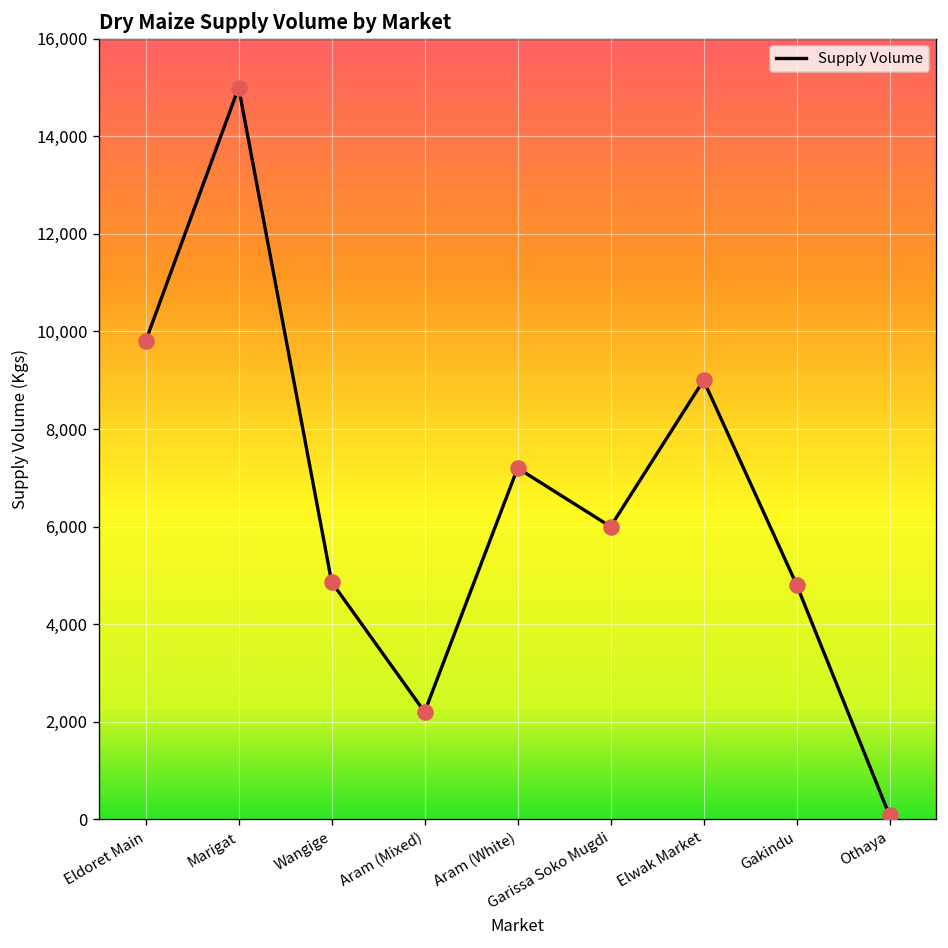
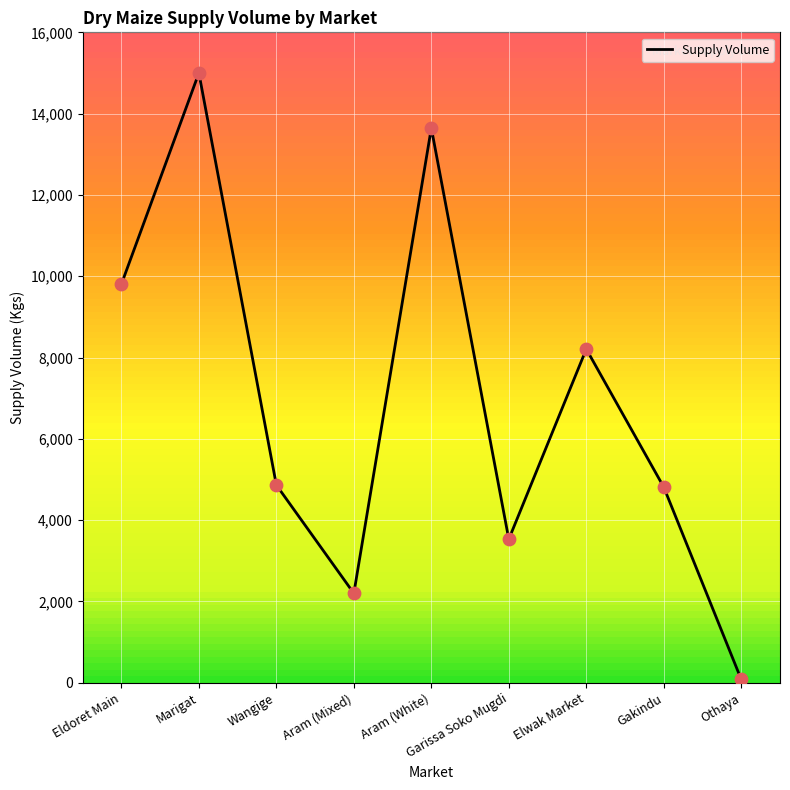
Aram (White): 7,200 -> 13,600
Garissa Soko Mugdi: 6,000 -> 3,500
Elwak Market: 9,000 -> 8,200
